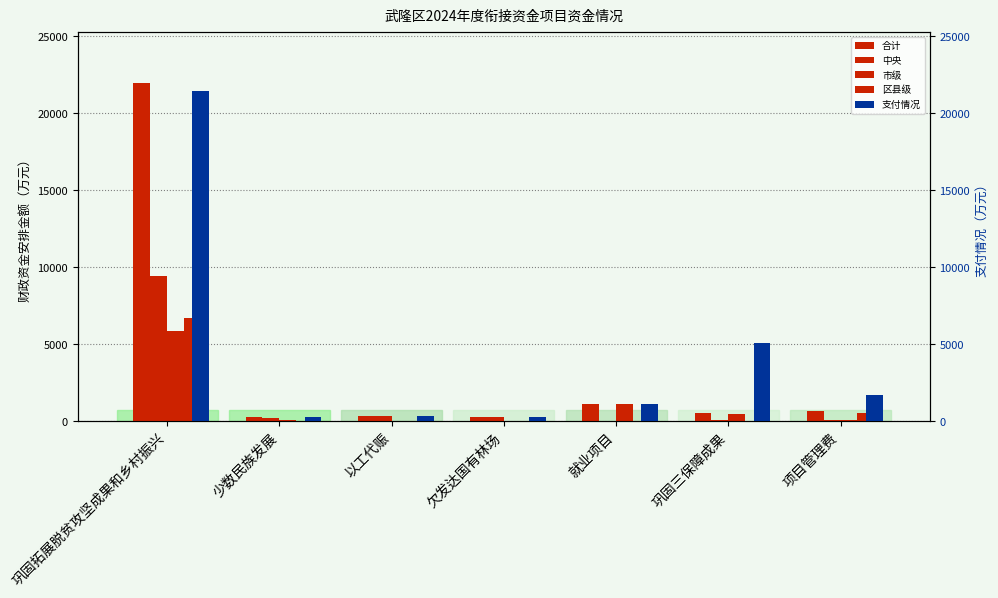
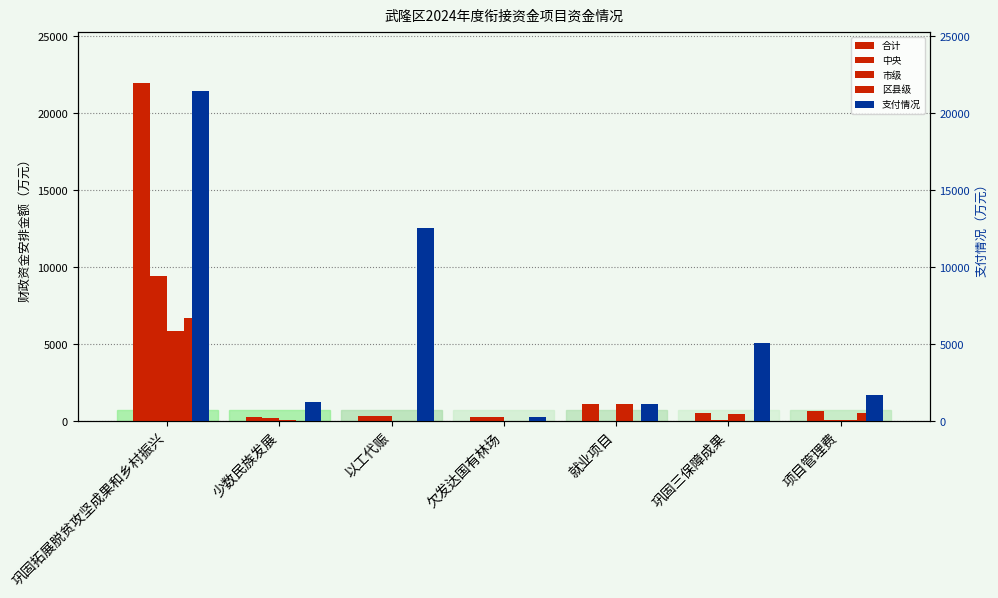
支付情况, 少数民族发展: 300 -> 1200
支付情况, 以工代赈: 300 -> 12600
